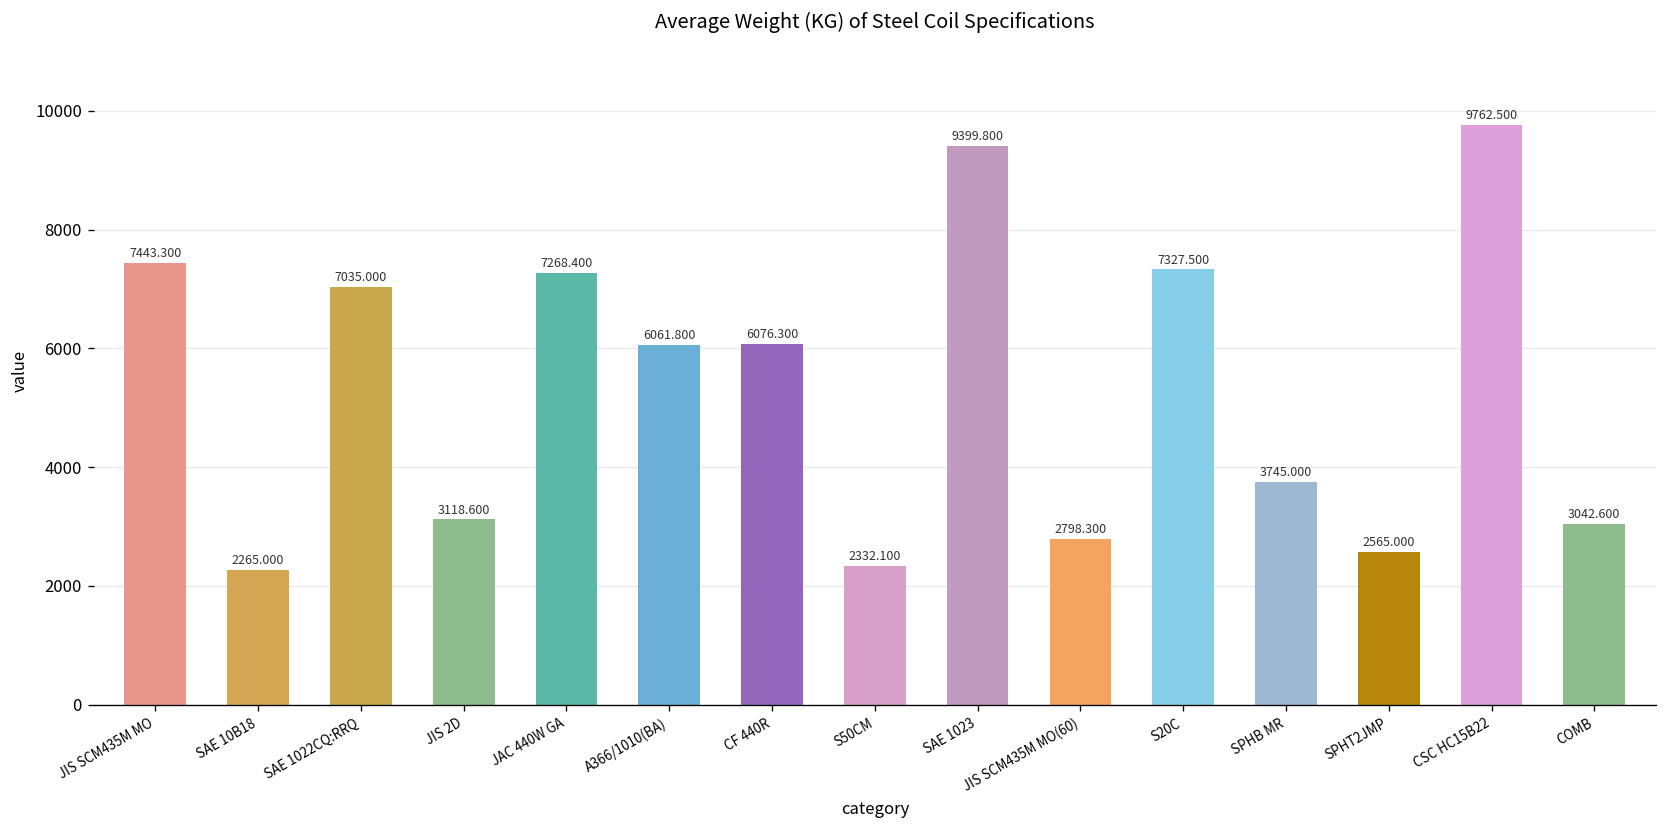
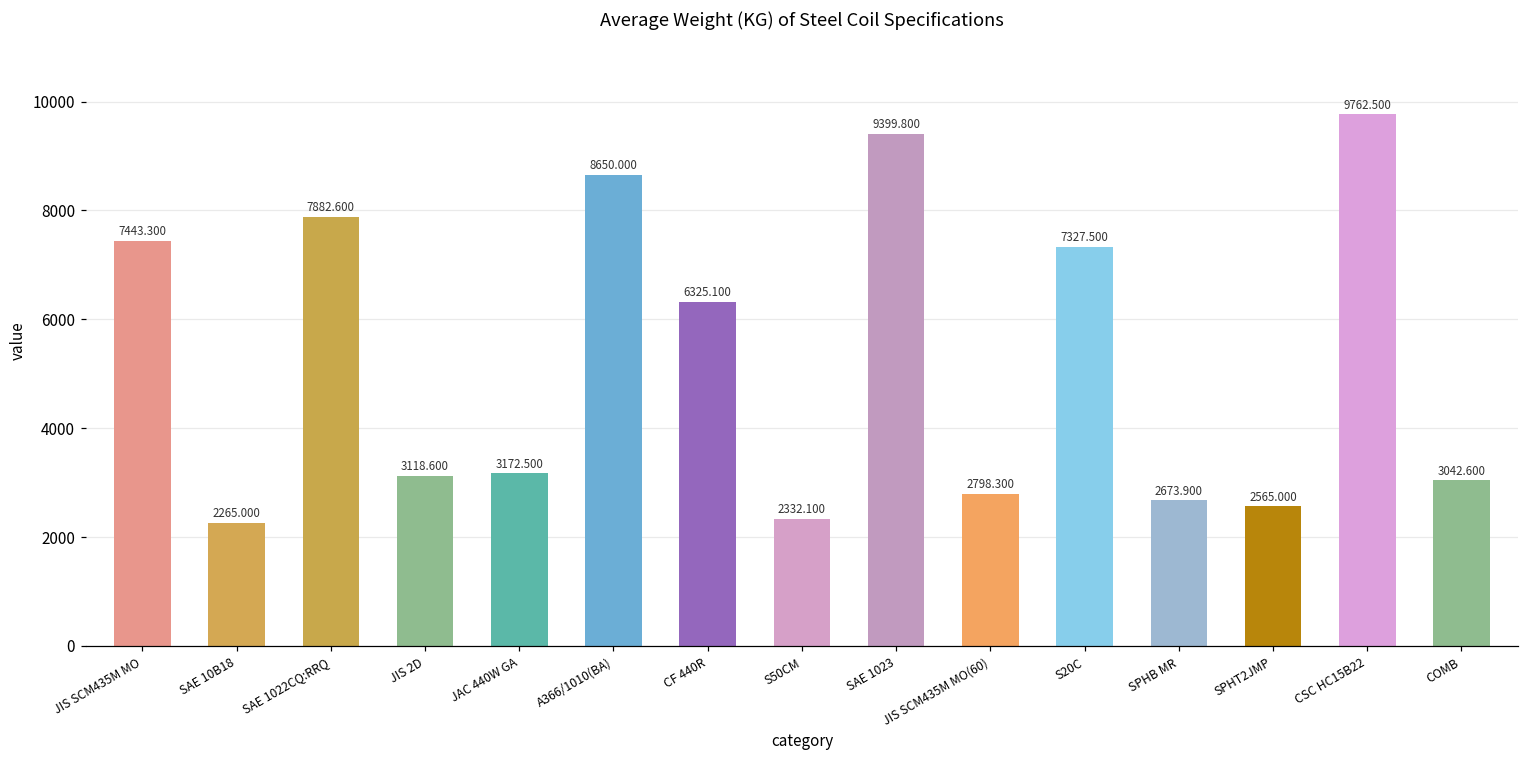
SAE 1022CQ:RRQ: 7035.000 -> 7882.600
JAC 440W GA: 7268.400 -> 3172.500
A366/1010(BA): 6061.800 -> 8650.000
CF 440R: 6076.300 -> 6325.100
SPHB MR: 3745.000 -> 2673.900
